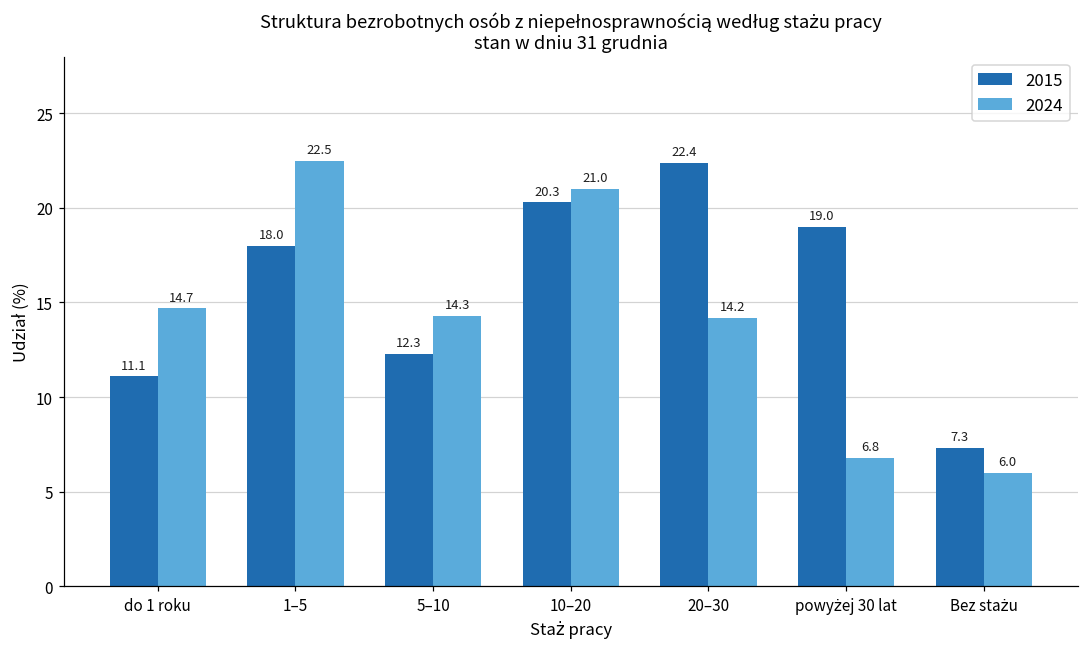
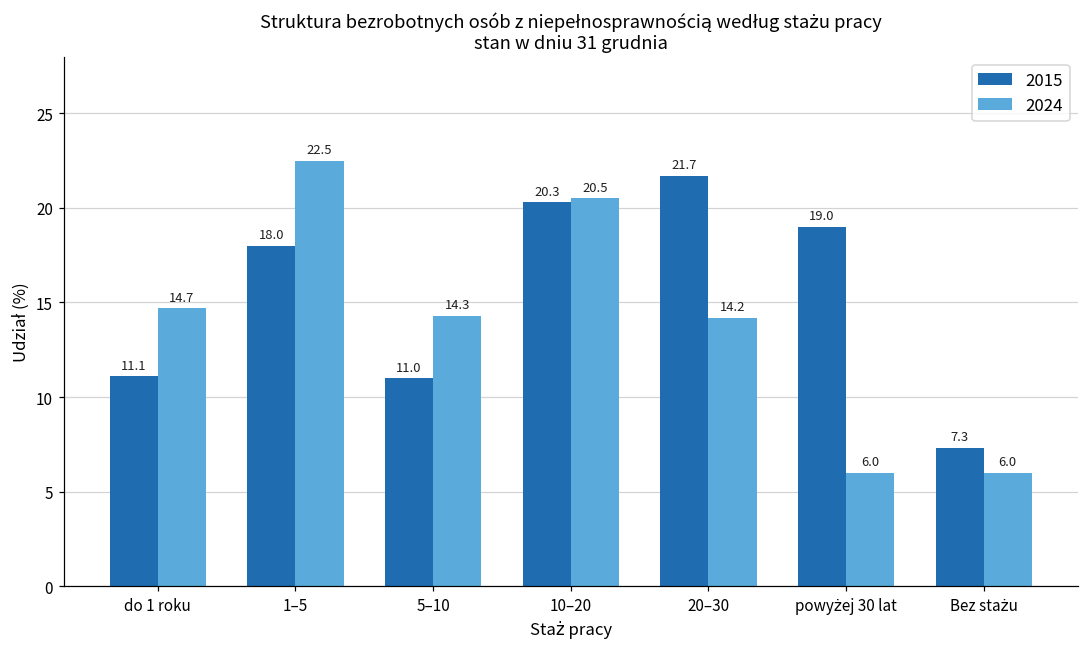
2015, 5–10: 12.3 -> 11.0
2024, 10–20: 21.0 -> 20.5
2015, 20–30: 22.4 -> 21.7
2024, powyżej 30 lat: 6.8 -> 6.0
